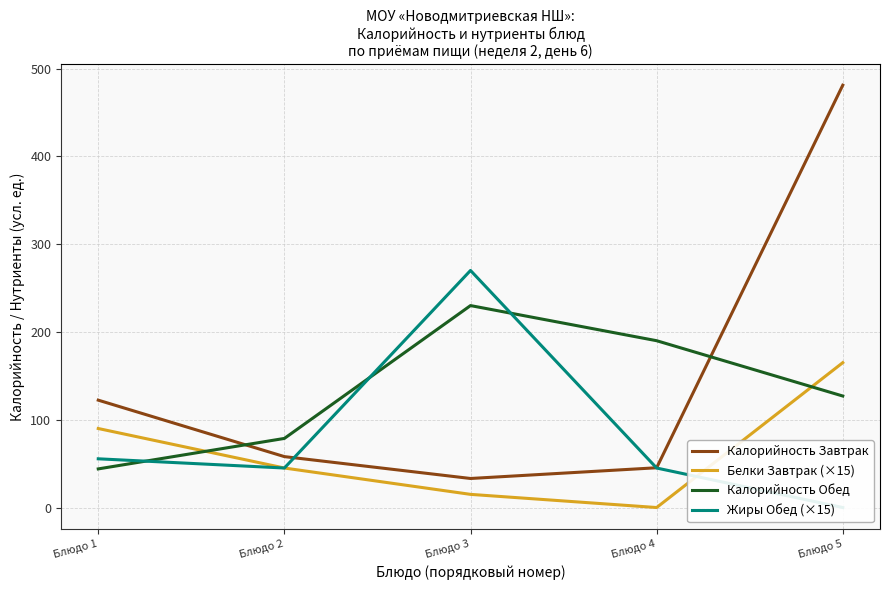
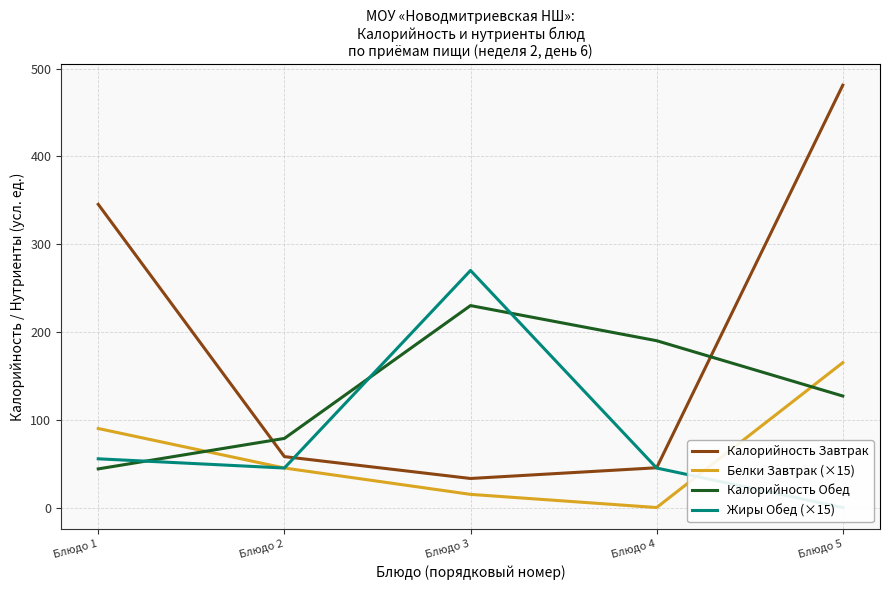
Калорийность Завтрак, Блюдо 1: 120 -> 350
